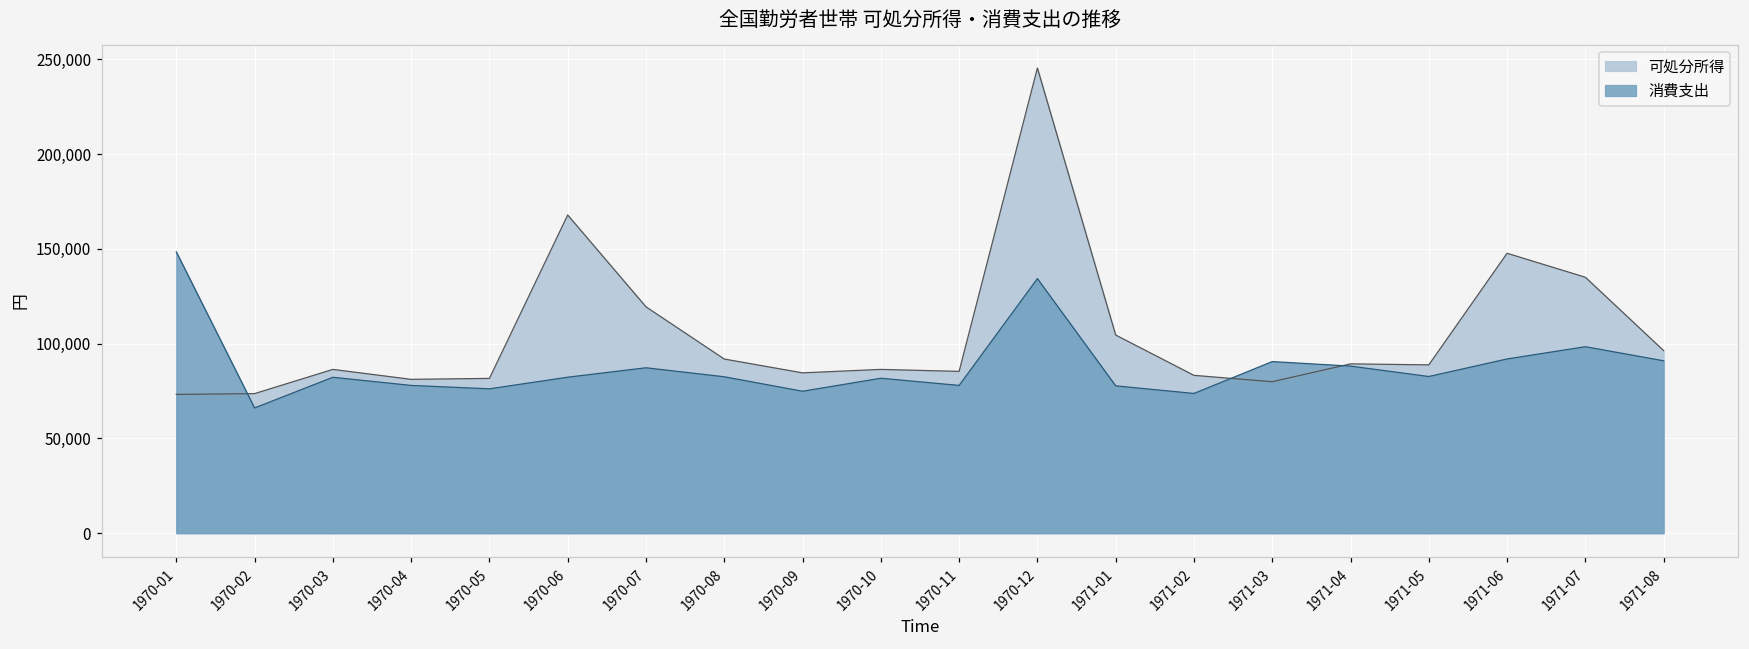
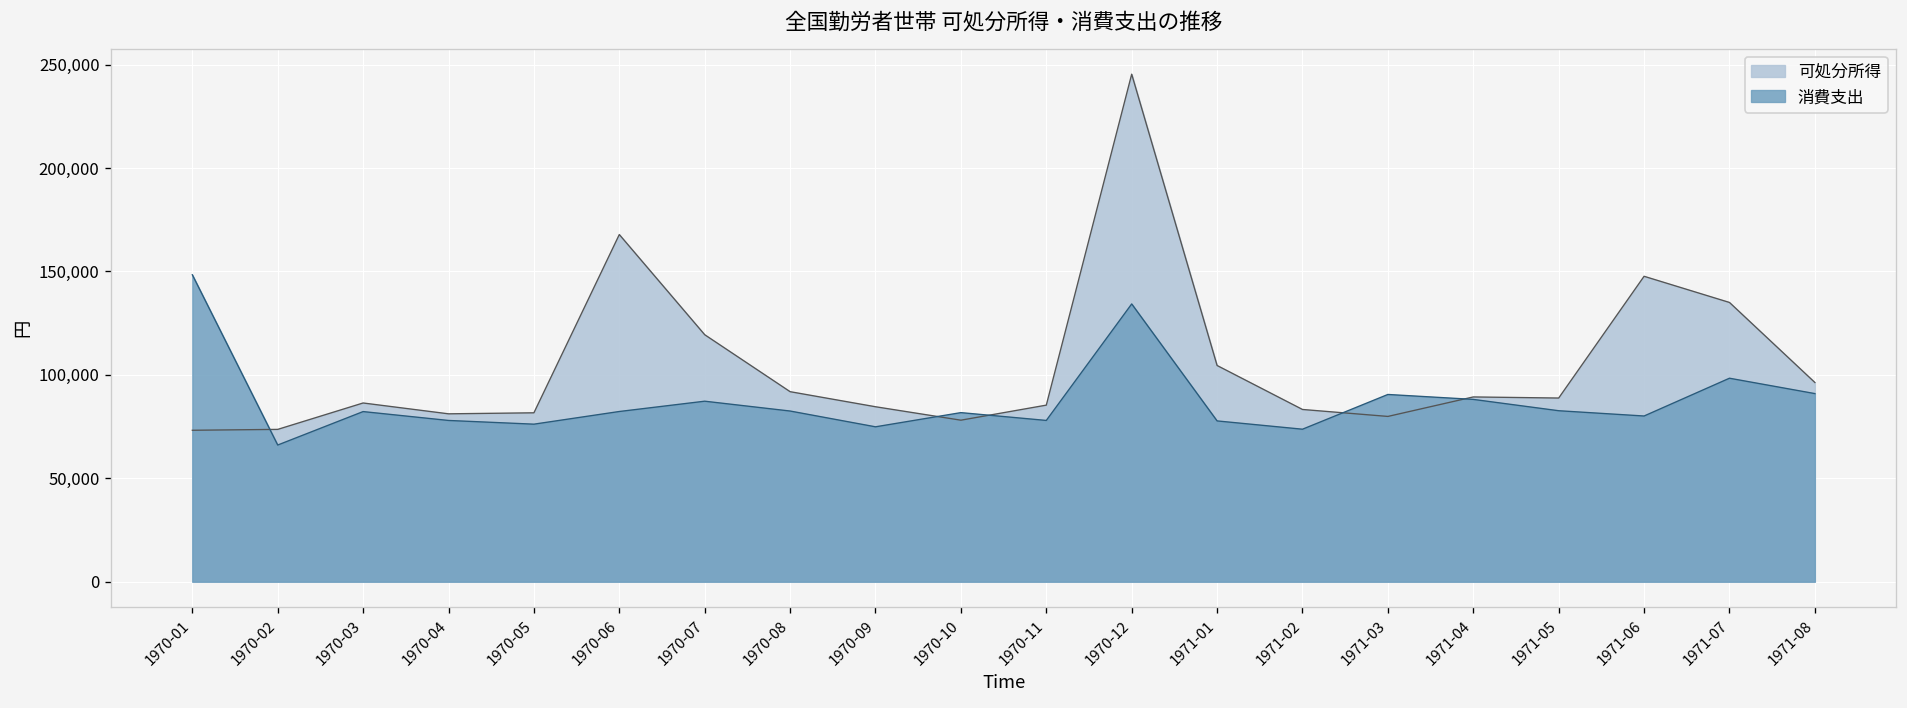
可処分所得, 1970-10: 86,000 -> 78,000
消費支出, 1971-06: 92,000 -> 80,000
